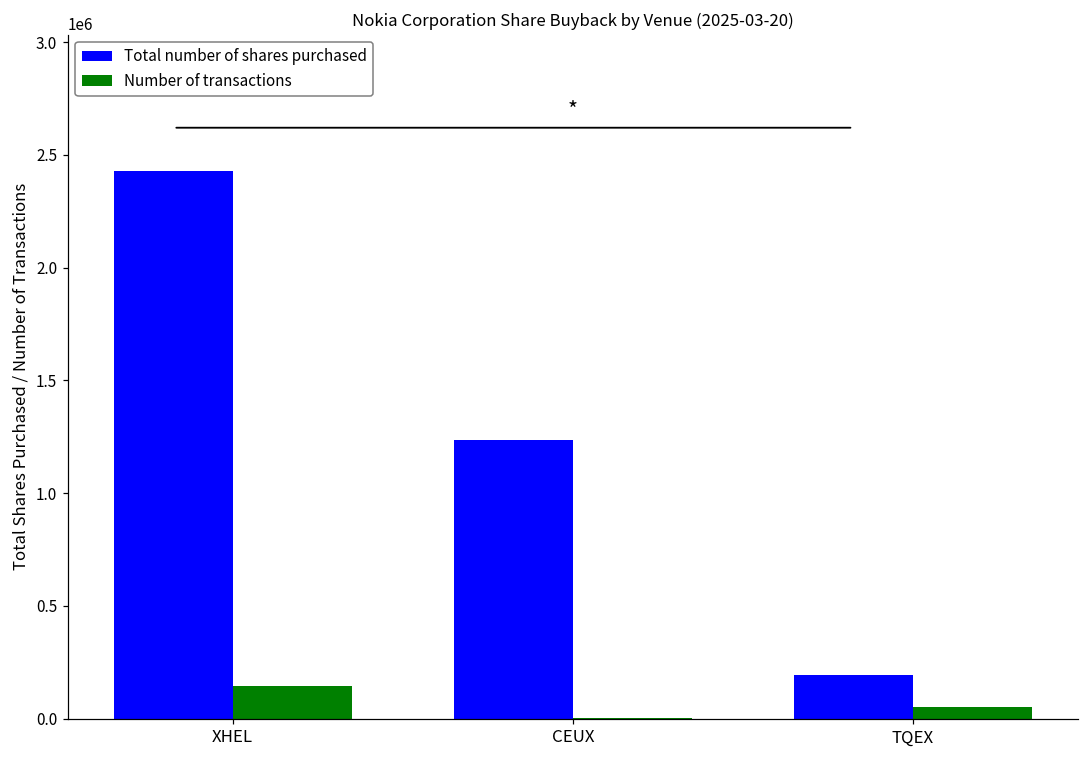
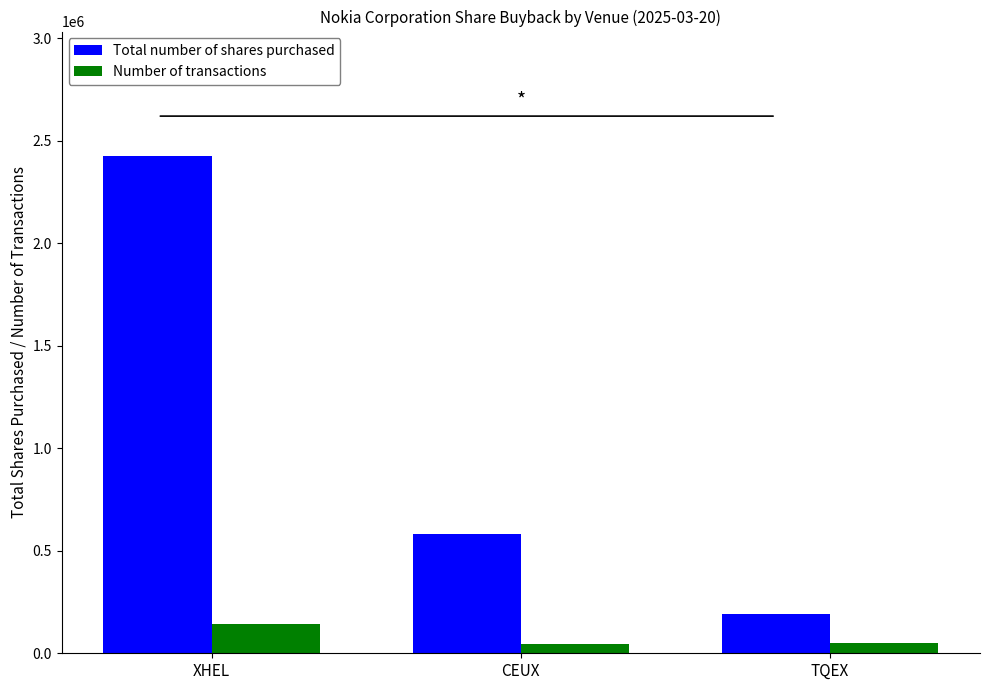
Total number of shares purchased, CEUX: 1240000 -> 580000
Number of transactions, CEUX: 0 -> 50000
